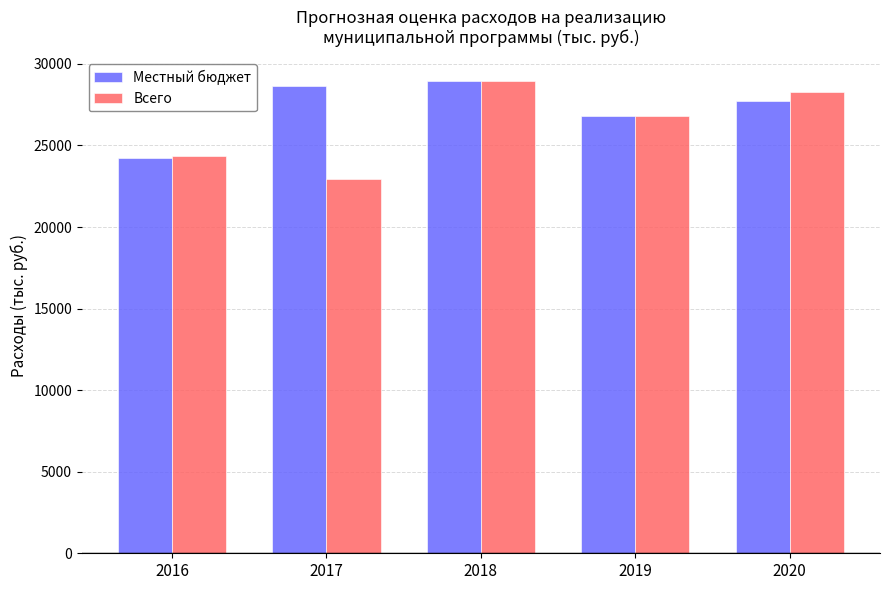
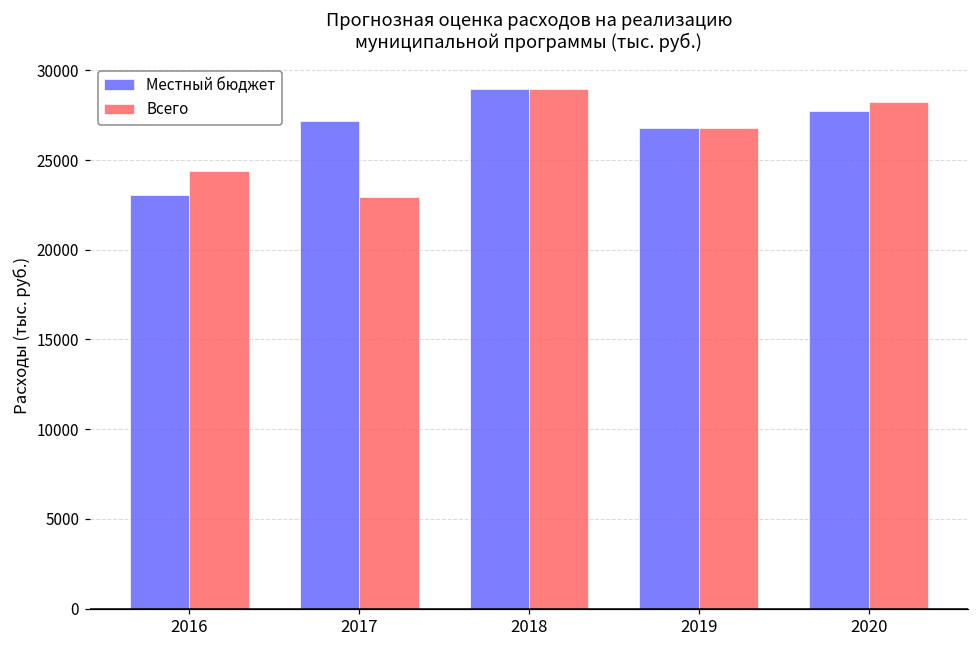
Местный бюджет, 2016: 24200 -> 23000
Местный бюджет, 2017: 28700 -> 27200
